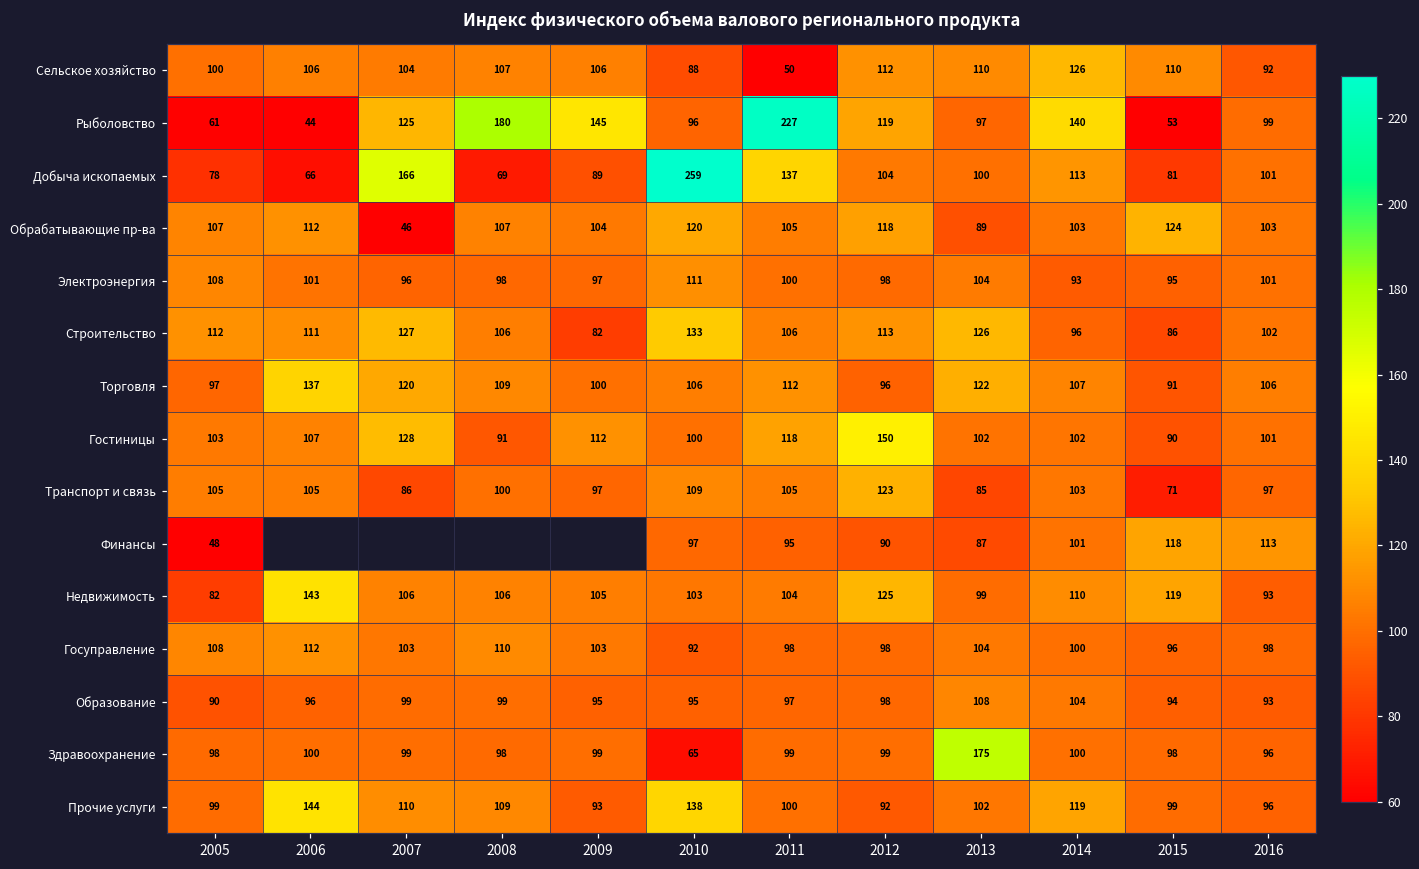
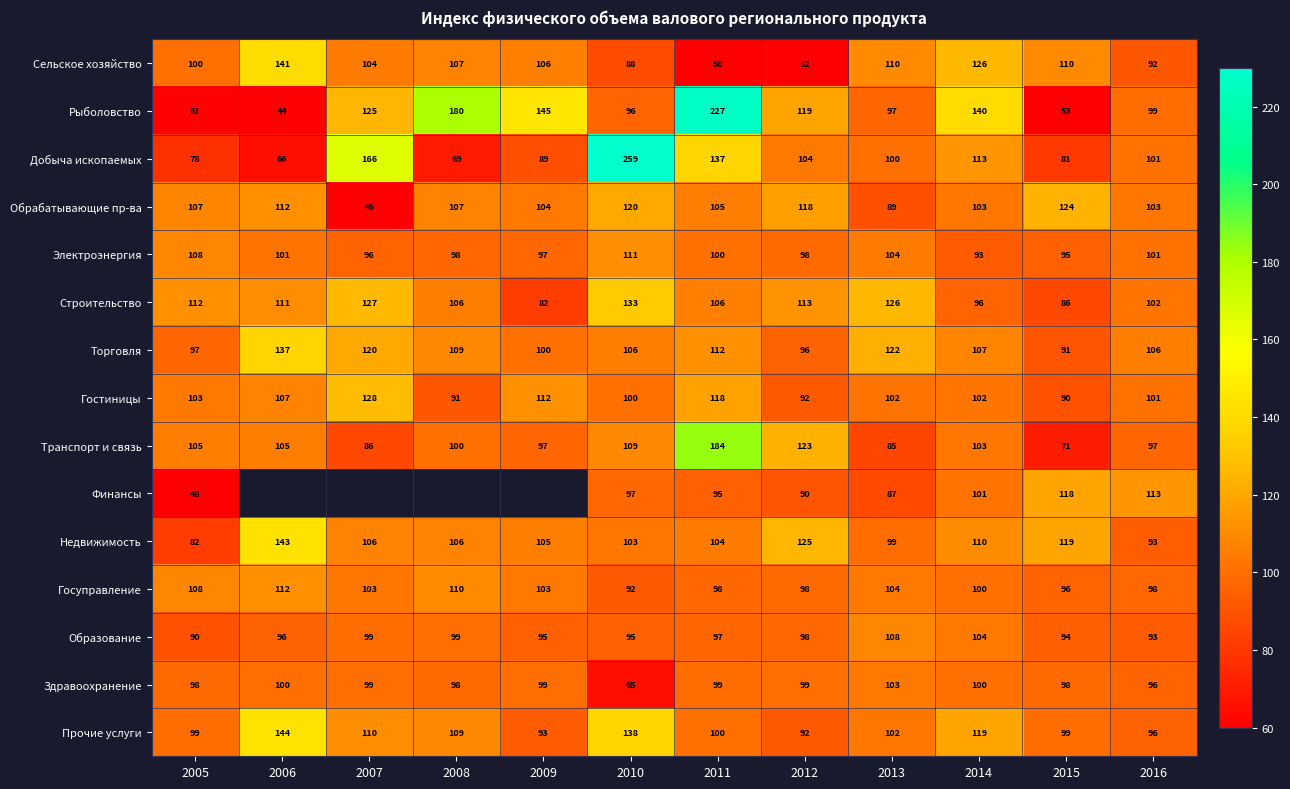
Сельское хозяйство, 2006: 106 -> 141
Сельское хозяйство, 2012: 112 -> 52
Гостиницы, 2012: 150 -> 92
Транспорт и связь, 2011: 105 -> 184
Здравоохранение, 2013: 175 -> 103
